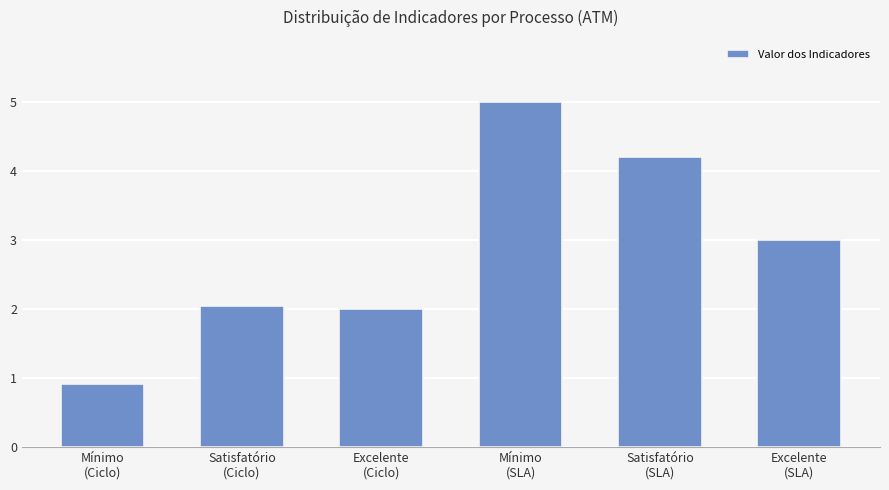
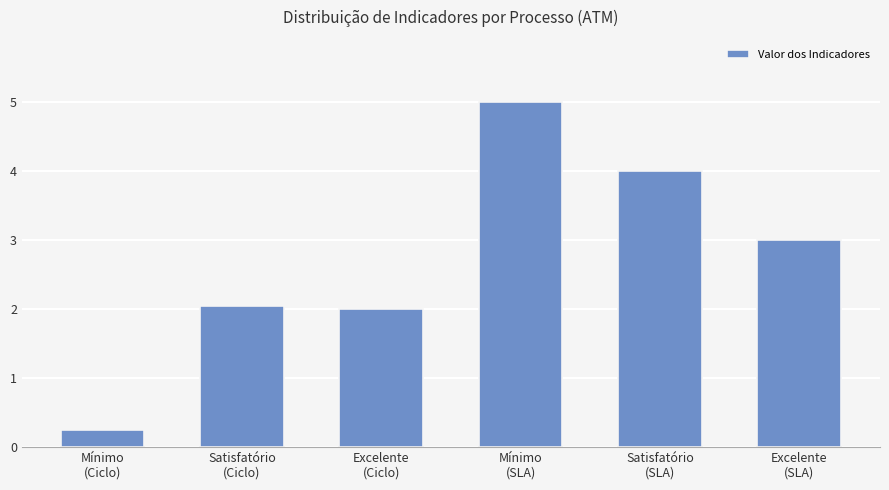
Mínimo (Ciclo): 0.9 -> 0.3
Satisfatório (SLA): 4.2 -> 4.0
